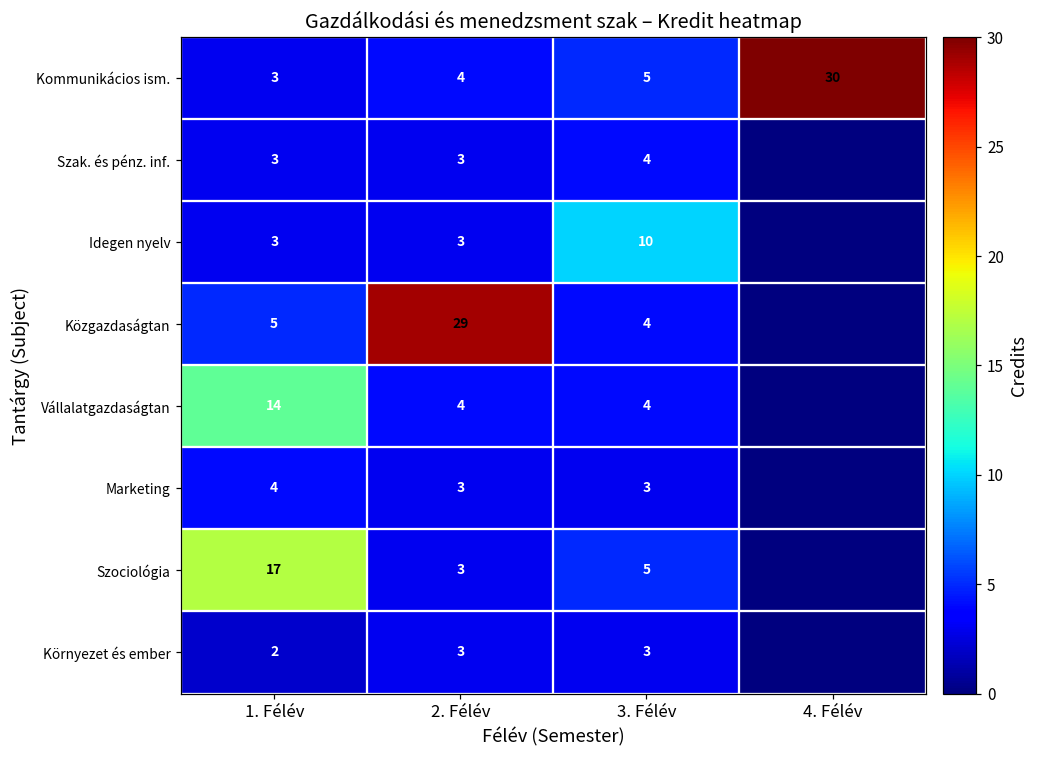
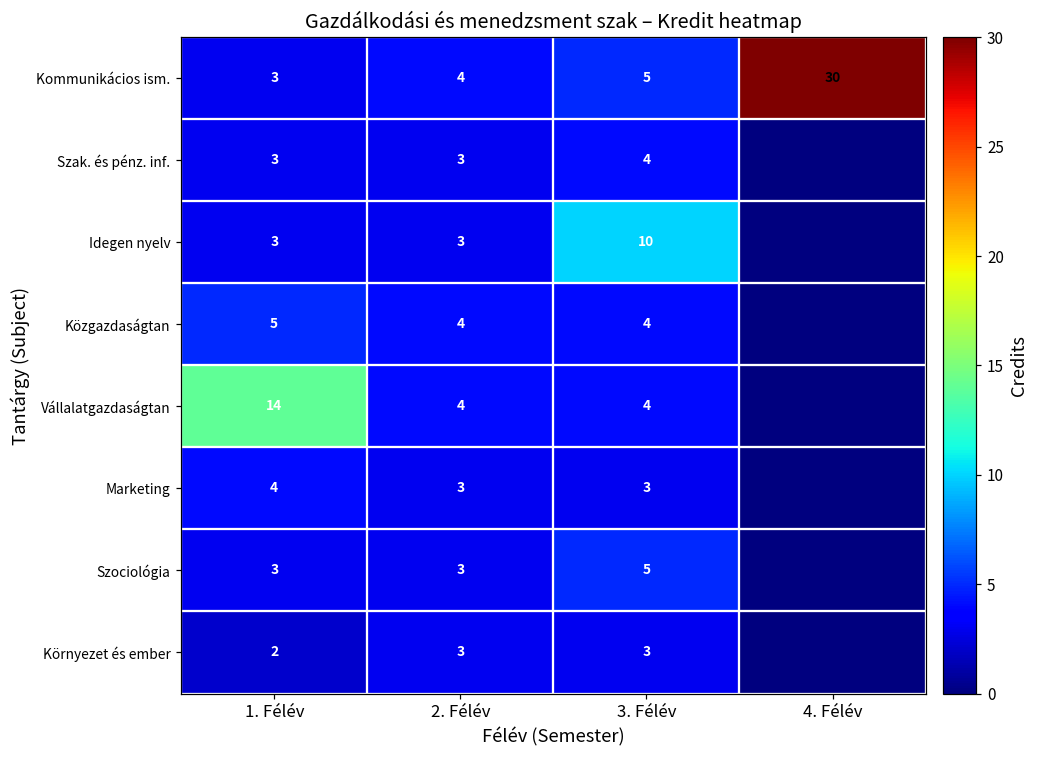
Közgazdaságtan, 2. Félév: 29 -> 4
Szociológia, 1. Félév: 17 -> 3
